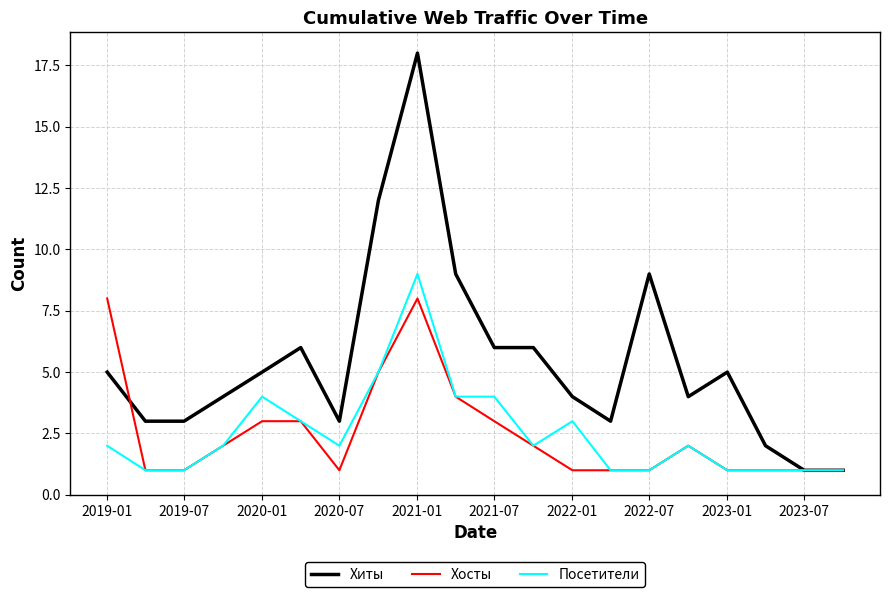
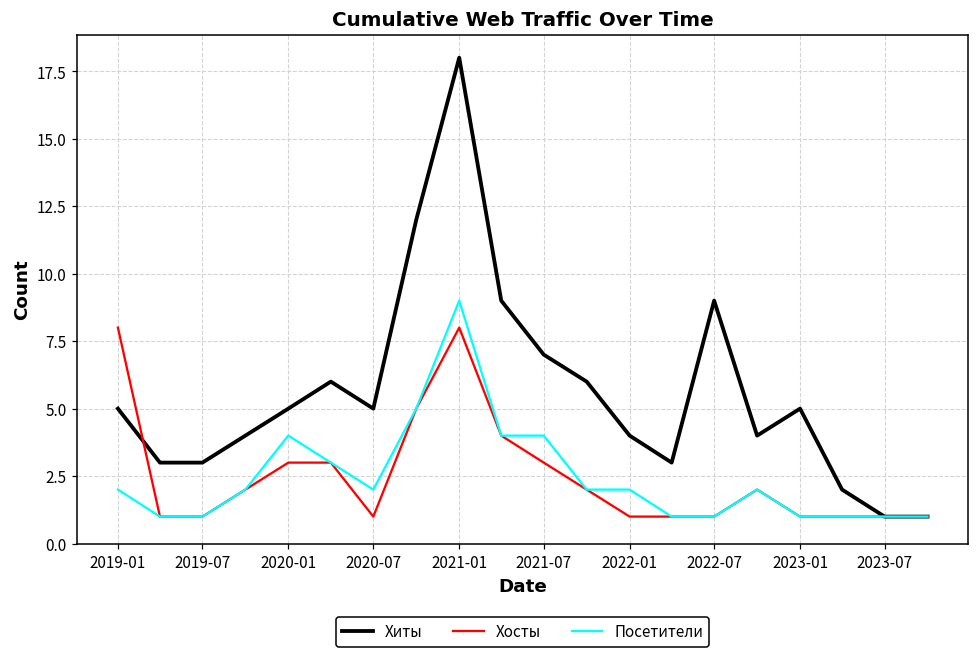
Хиты, 2020-07: 3 -> 5
Хиты, 2021-07: 6 -> 7
Посетители, 2022-01: 3 -> 2
